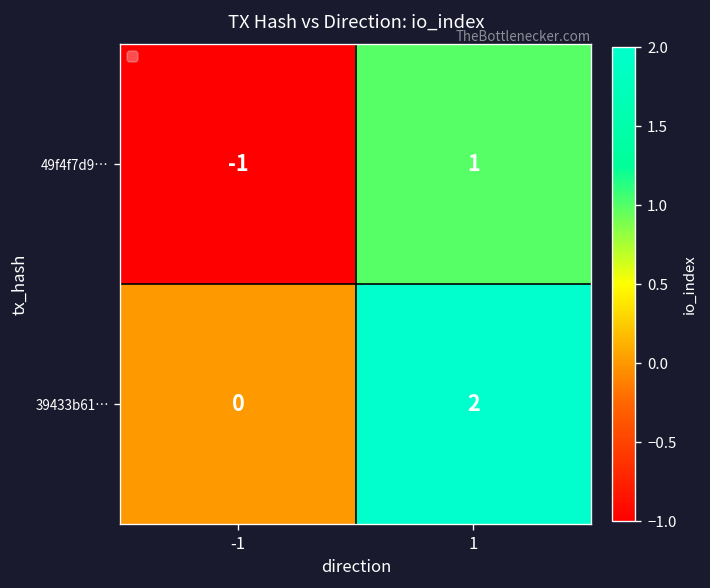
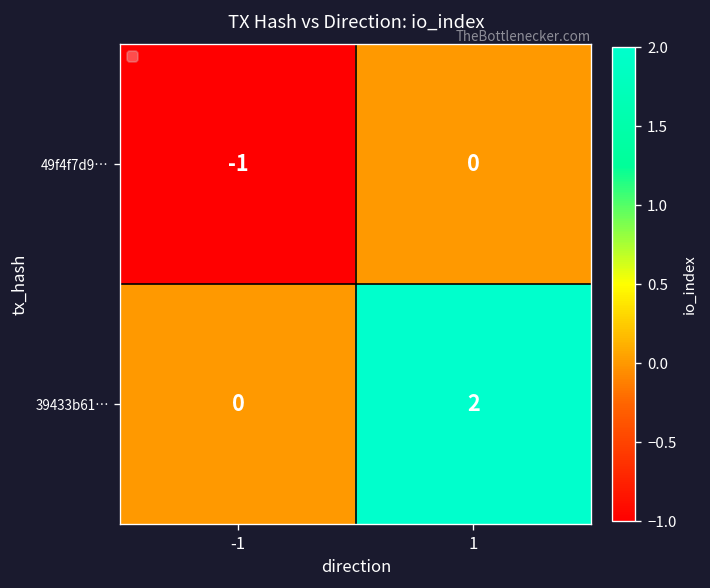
49f4f7d9…, 1: 1 -> 0
